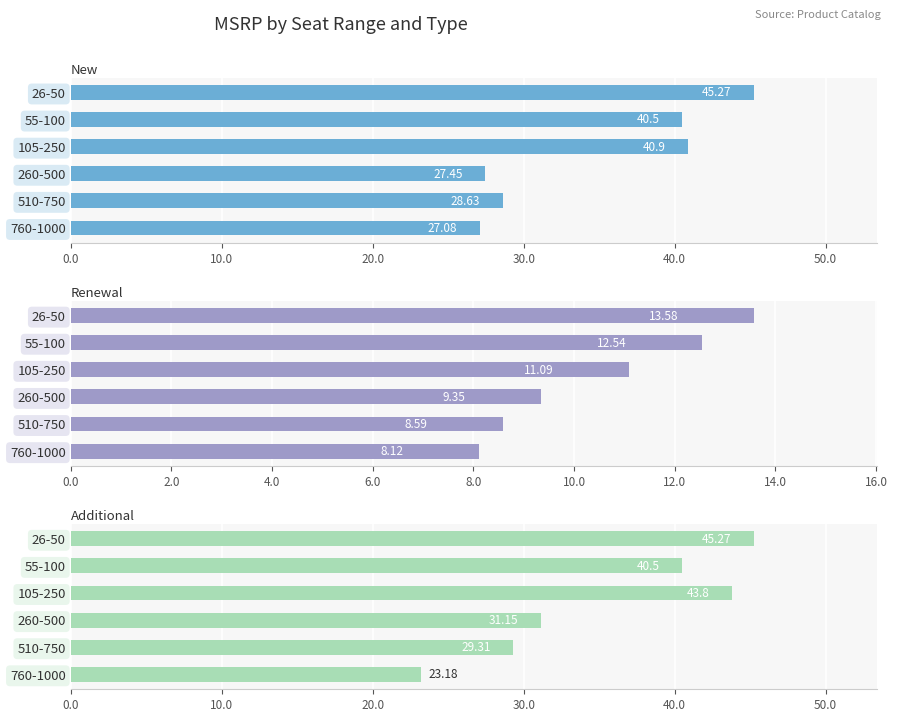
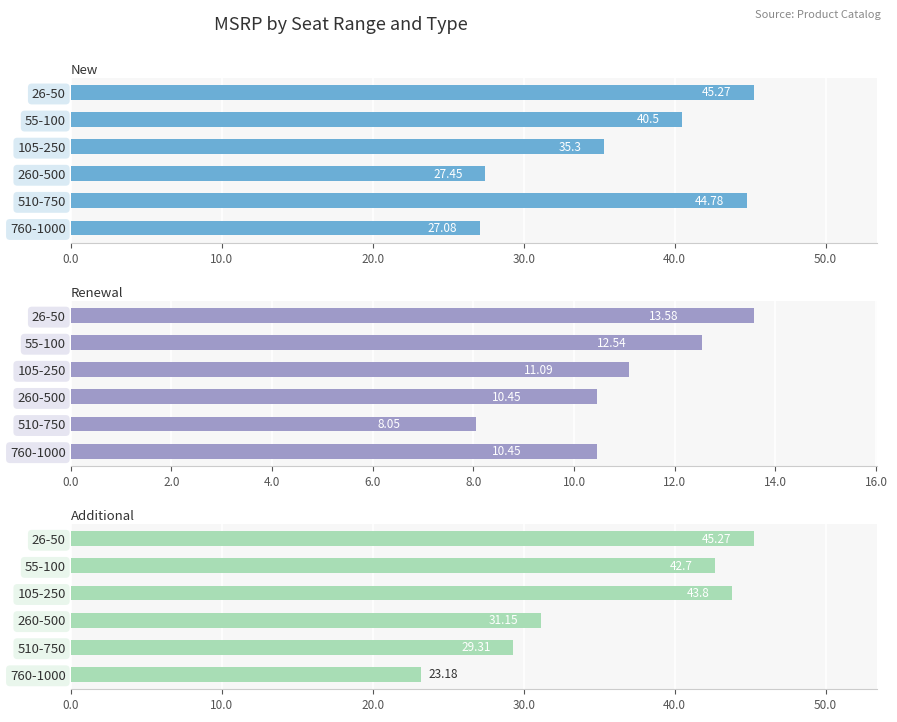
New, 105-250: 40.9 -> 35.3
New, 510-750: 28.63 -> 44.78
Renewal, 260-500: 9.35 -> 10.45
Renewal, 510-750: 8.59 -> 8.05
Renewal, 760-1000: 8.12 -> 10.45
Additional, 55-100: 40.5 -> 42.7
